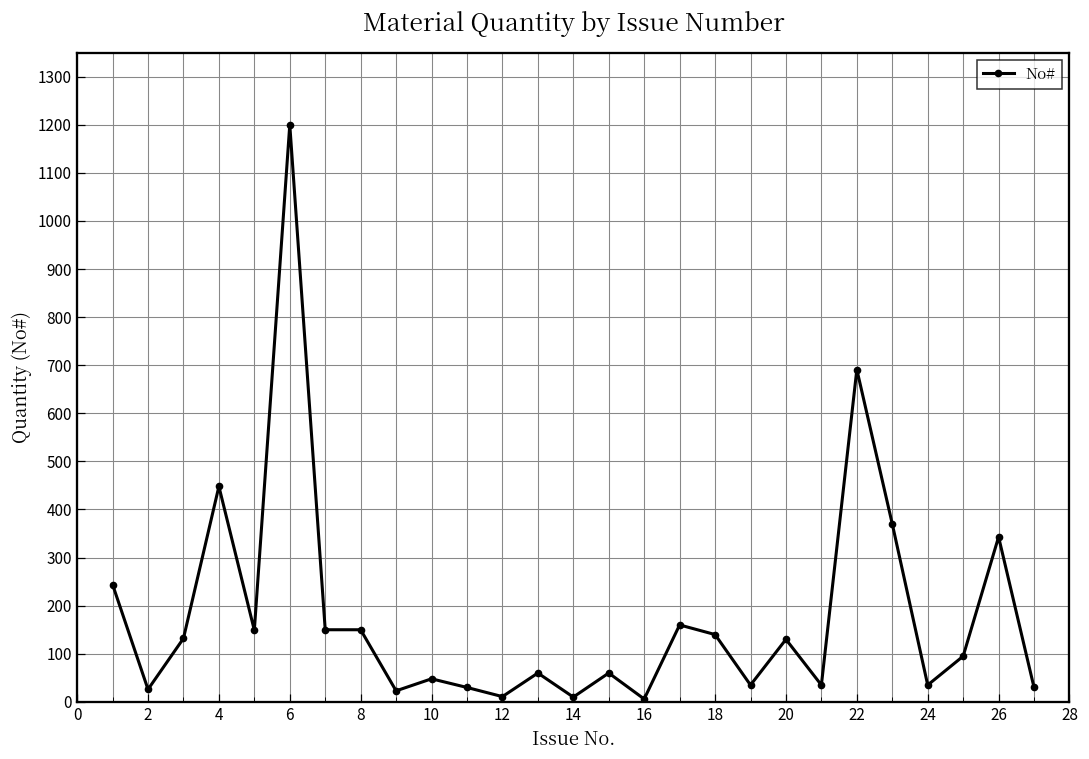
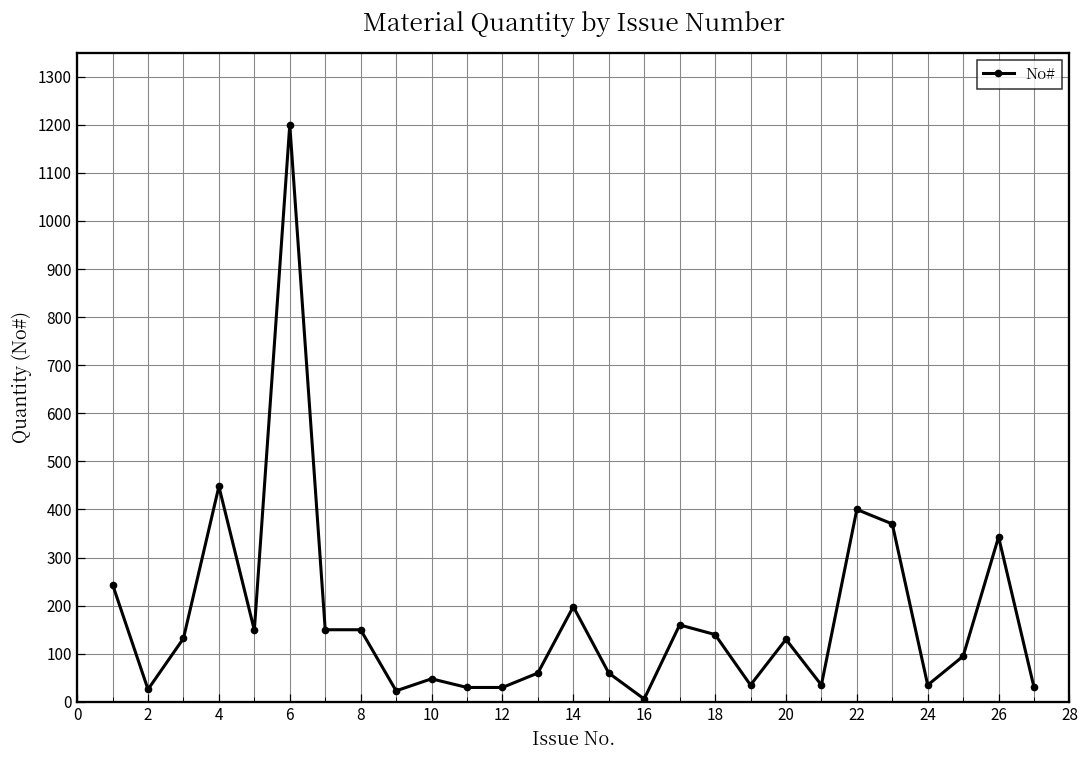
12: 10 -> 30
14: 10 -> 200
22: 690 -> 400
